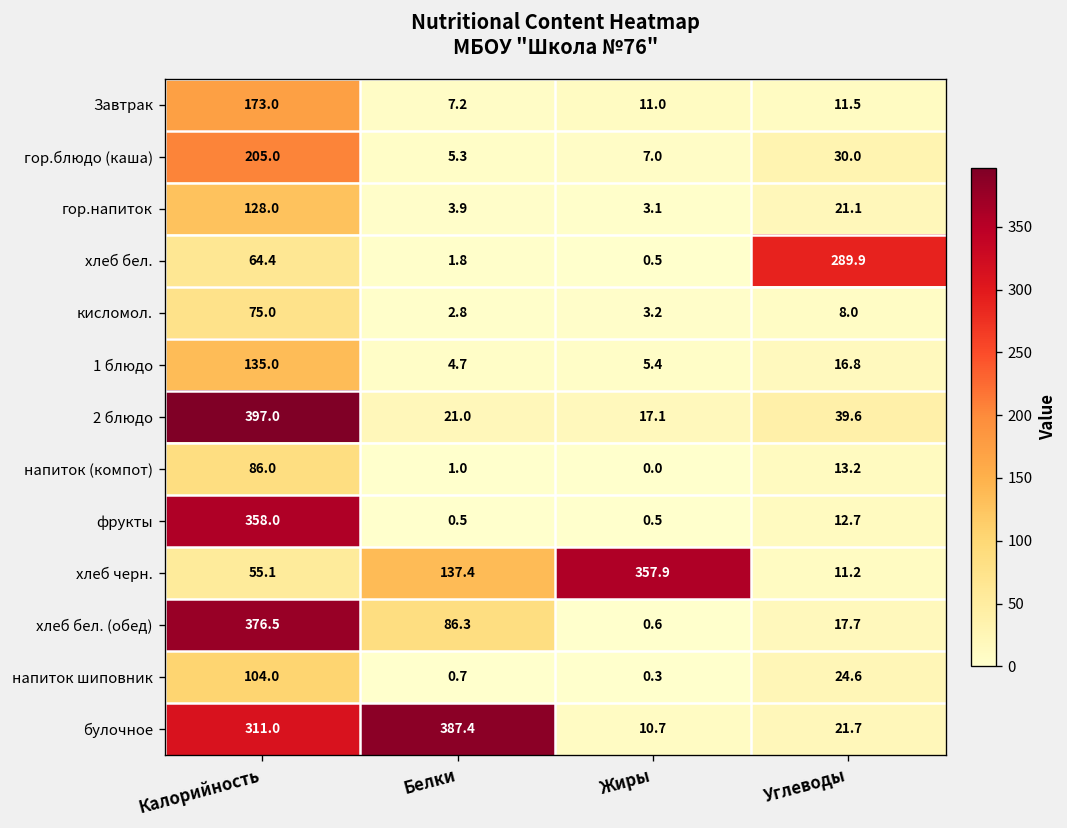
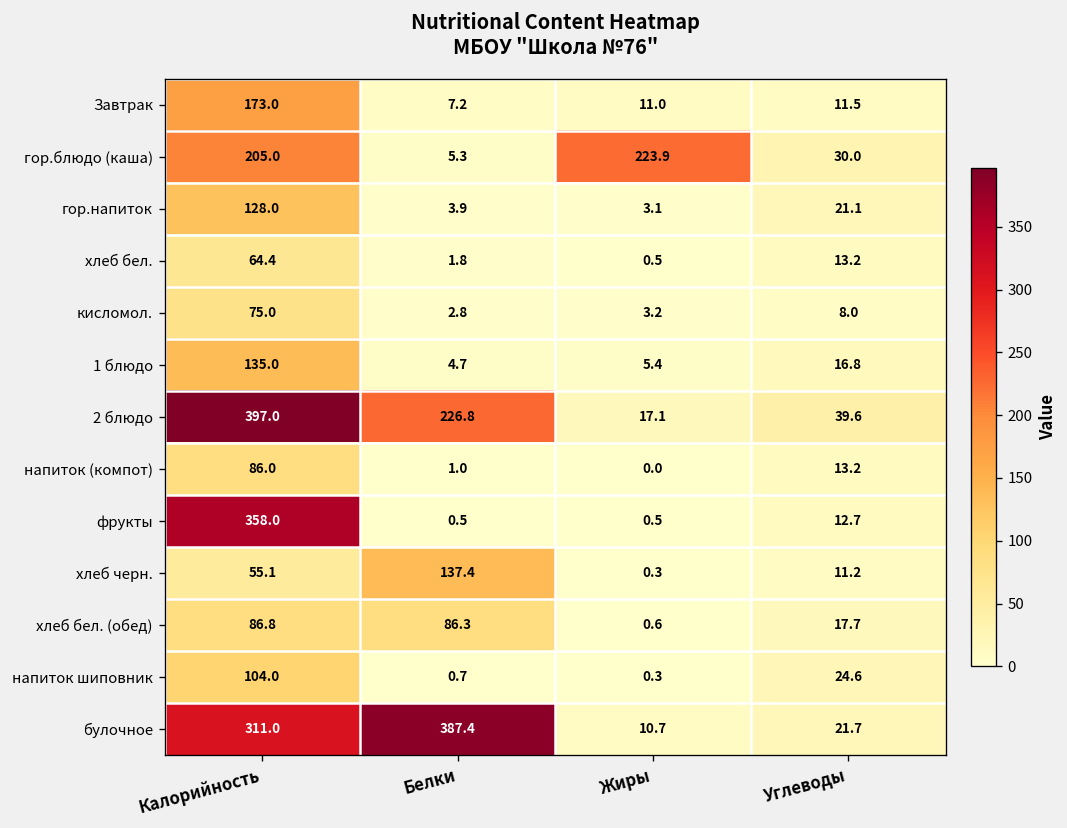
гор.блюдо (каша), Жиры: 7.0 -> 223.9
хлеб бел., Углеводы: 289.9 -> 13.2
2 блюдо, Белки: 21.0 -> 226.8
хлеб черн., Жиры: 357.9 -> 0.3
хлеб бел. (обед), Калорийность: 376.5 -> 86.8
